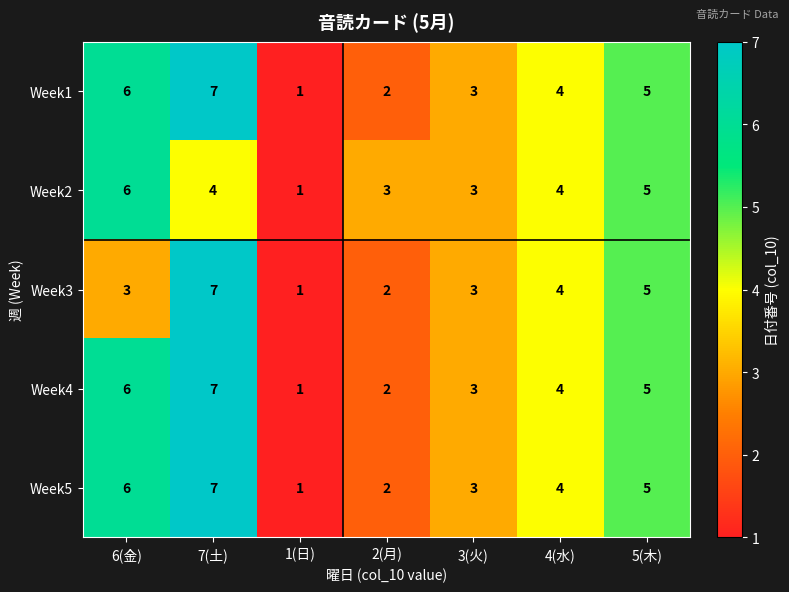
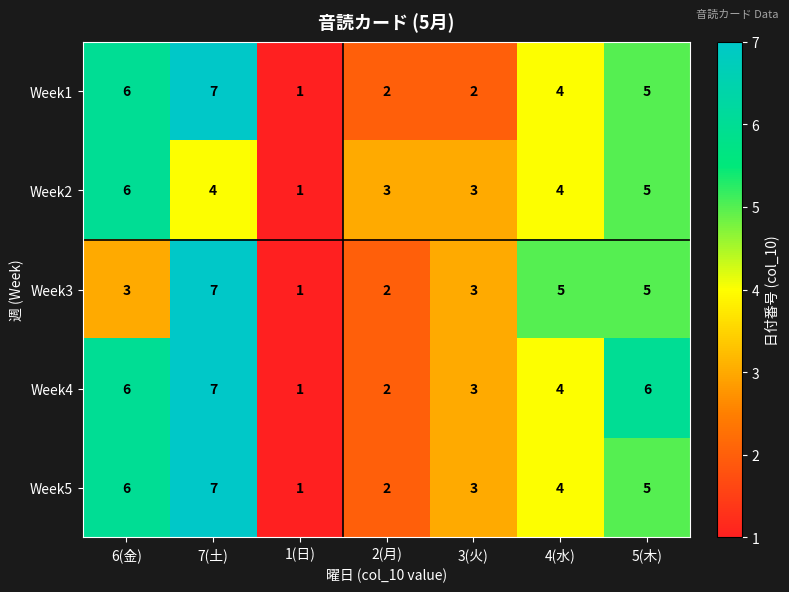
Week1, 3(火): 3 -> 2
Week3, 4(水): 4 -> 5
Week4, 5(木): 5 -> 6
